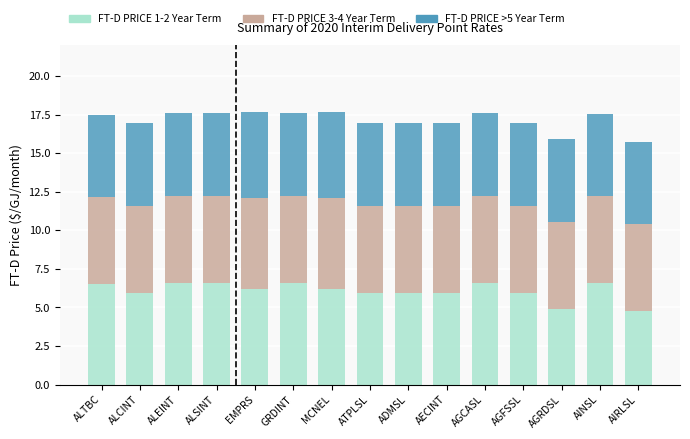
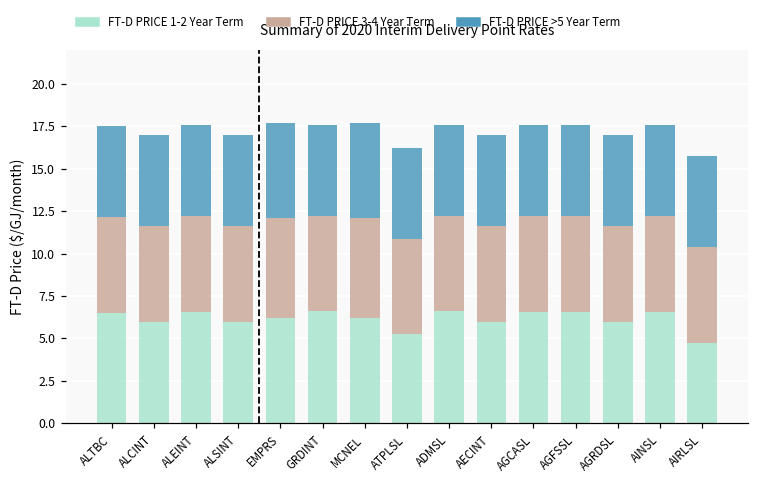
FT-D PRICE 1-2 Year Term, ALSINT: 6.6 -> 6.0
FT-D PRICE 1-2 Year Term, ATPLSL: 6.0 -> 5.2
FT-D PRICE 1-2 Year Term, ADMSL: 6.0 -> 6.6
FT-D PRICE 1-2 Year Term, AGFSSL: 6.0 -> 6.6
FT-D PRICE 1-2 Year Term, AGRDSL: 4.9 -> 6.0
